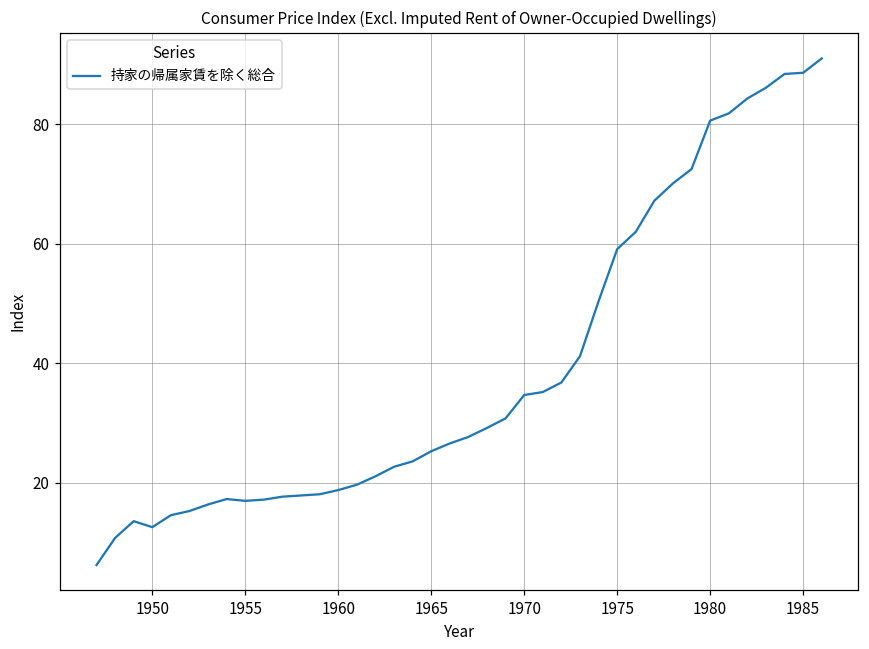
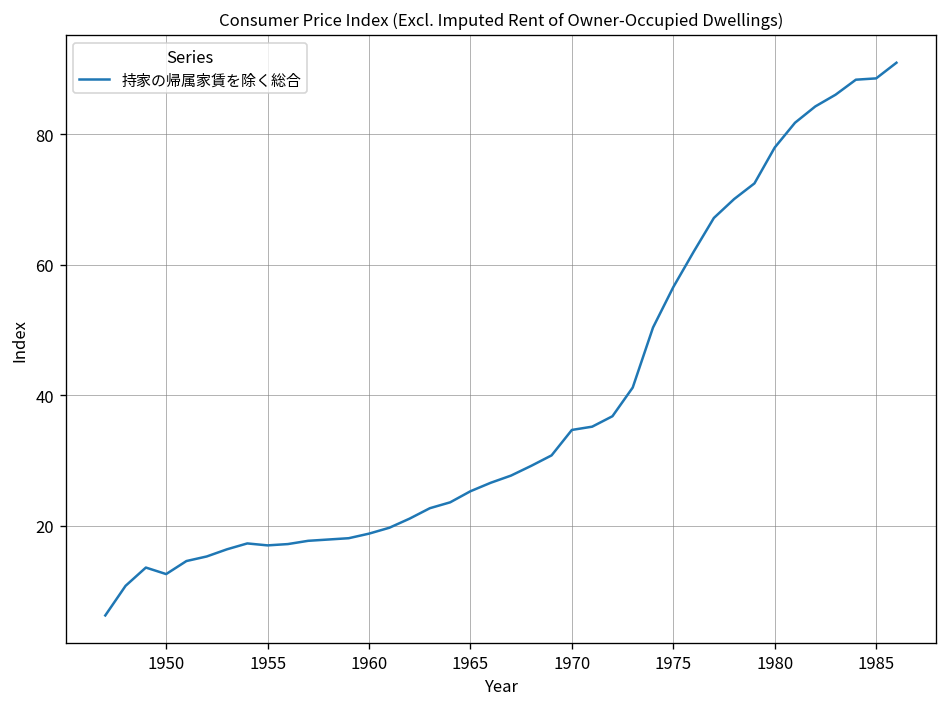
1975: 59 -> 57
1980: 81 -> 78
